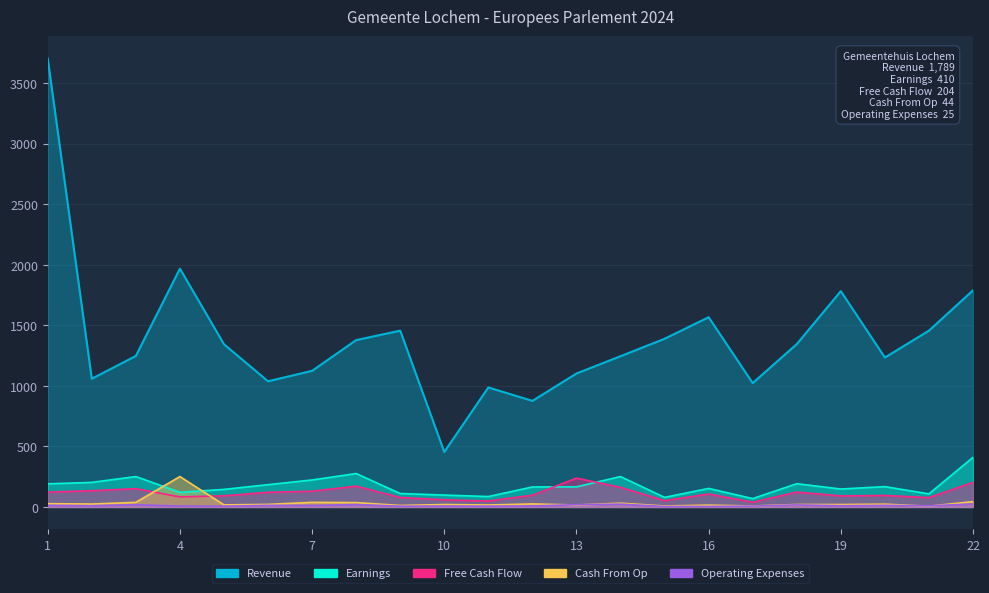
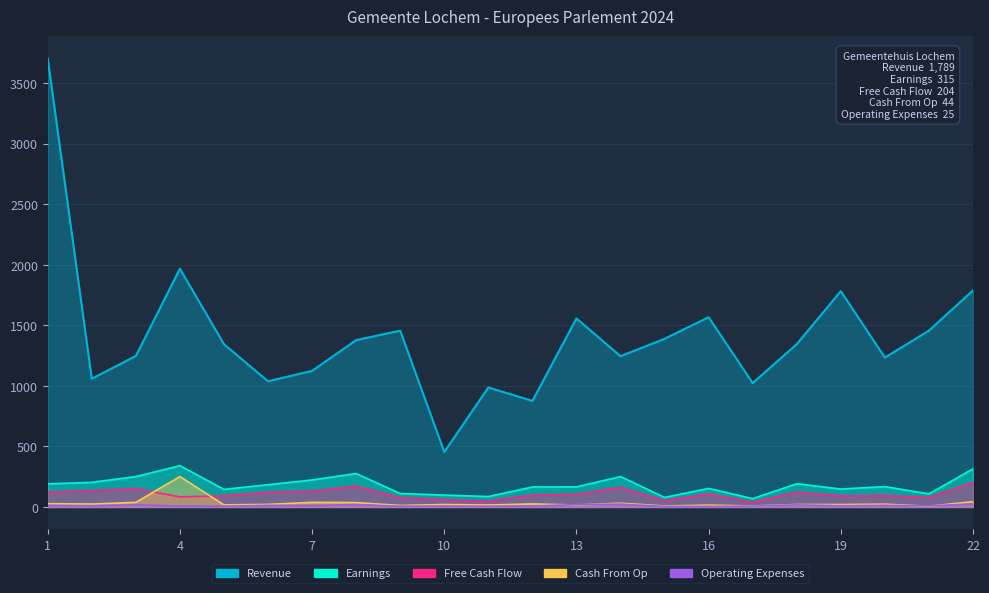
Earnings, 4: 120 -> 340
Revenue, 13: 1100 -> 1560
Free Cash Flow, 13: 240 -> 110
Earnings, 22: 410 -> 315
